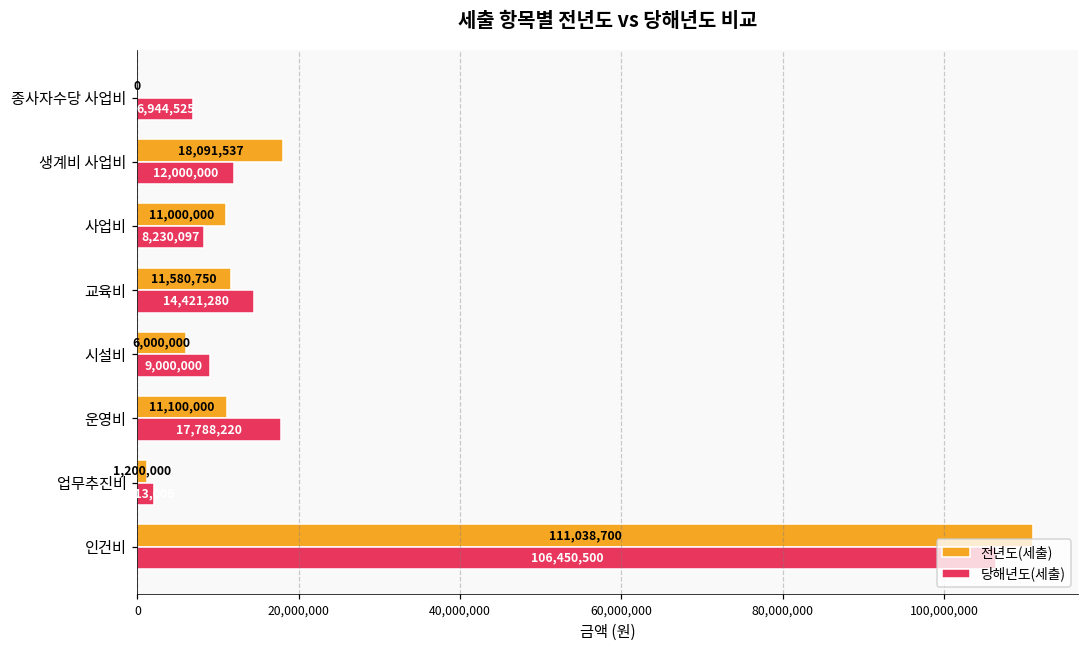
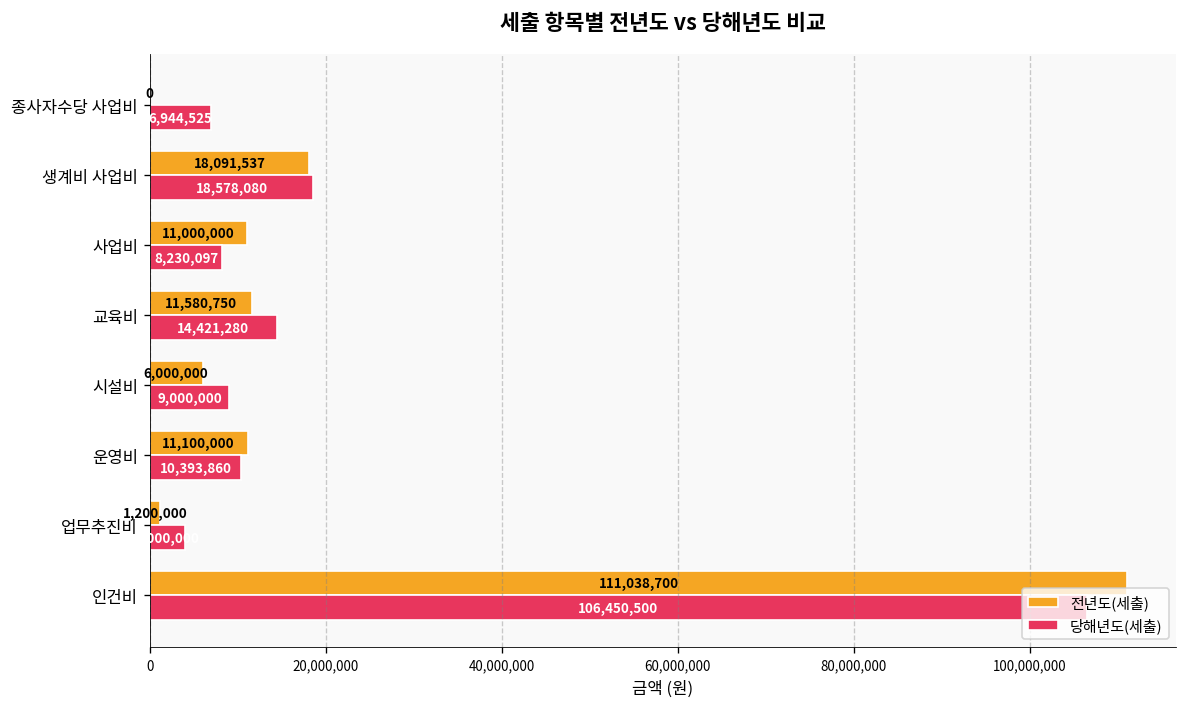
당해년도(세출), 생계비 사업비: 12,000,000 -> 18,578,080
당해년도(세출), 운영비: 17,788,220 -> 10,393,860
당해년도(세출), 업무추진비: 2,000,000 -> 4,000,000
